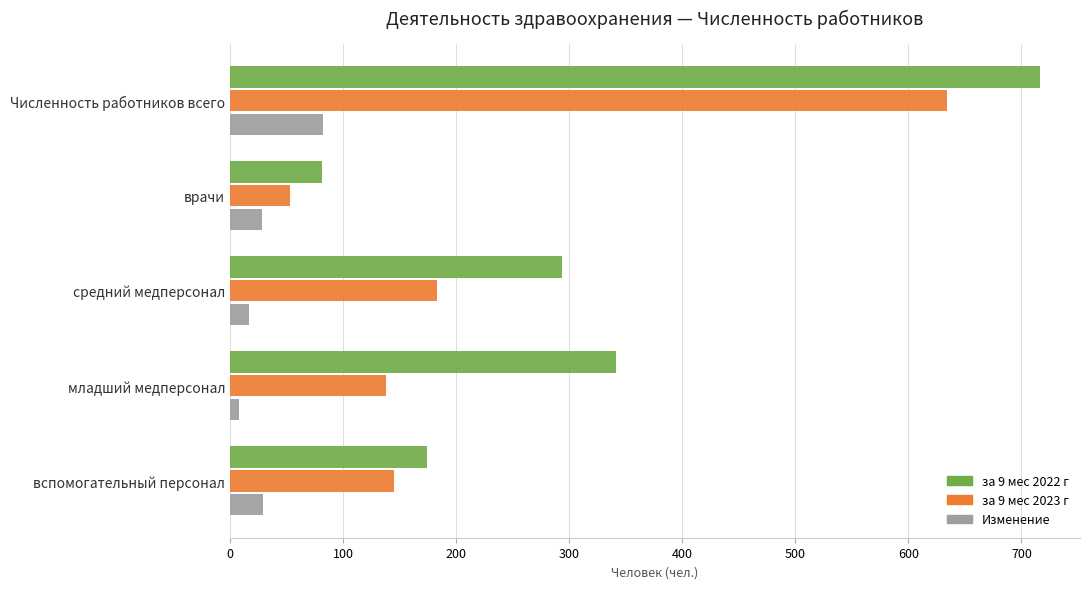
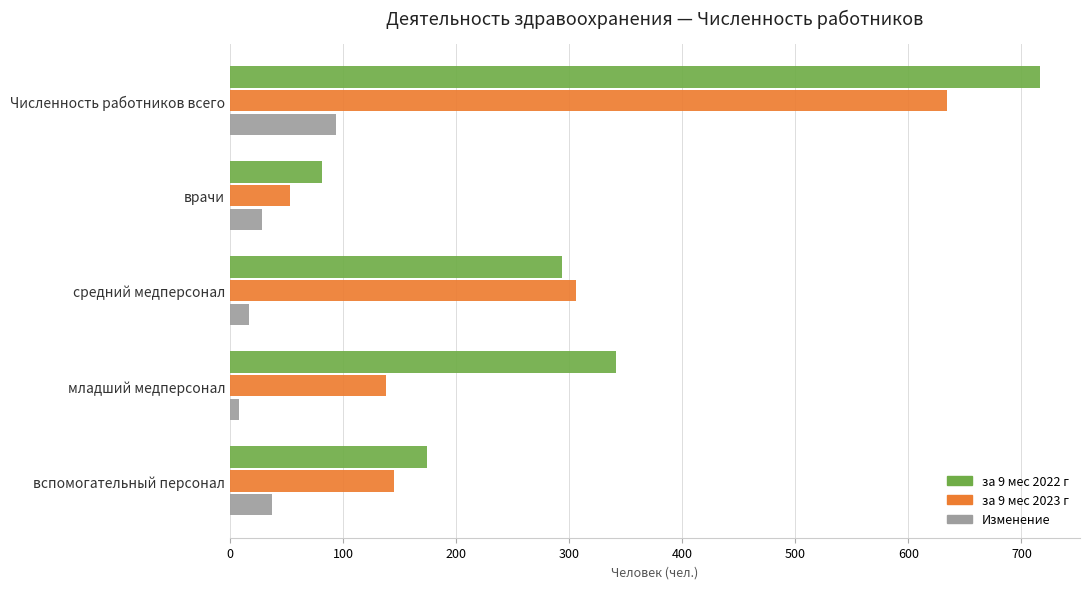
Изменение, Численность работников всего: 82 -> 94
за 9 мес 2023 г, средний медперсонал: 183 -> 306
Изменение, вспомогательный персонал: 29 -> 37
